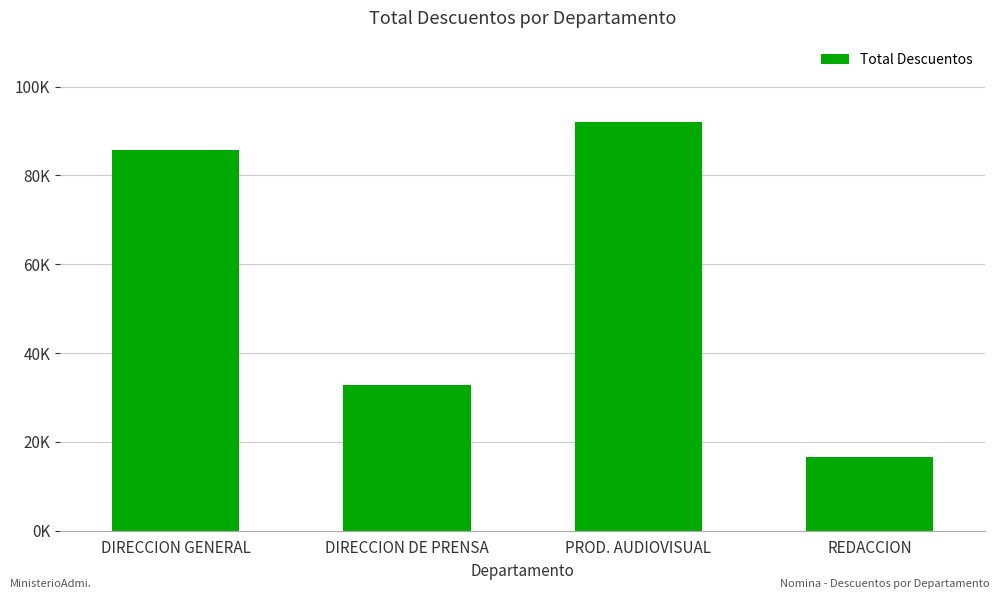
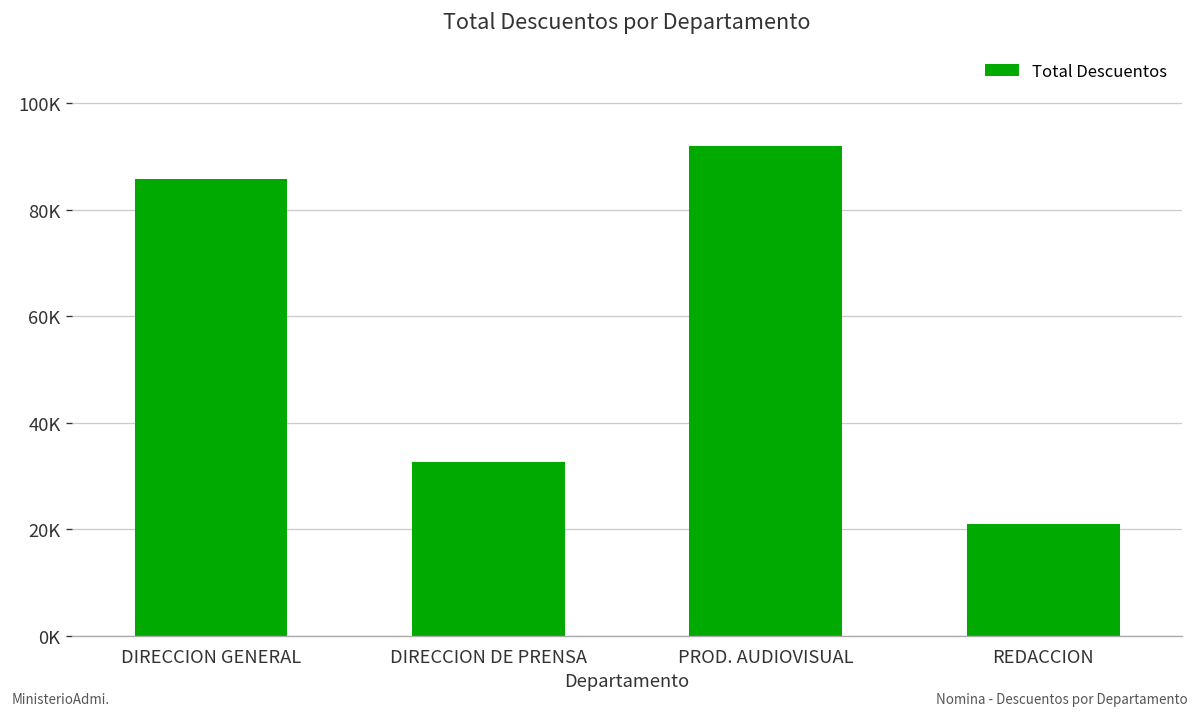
REDACCION: 17000 -> 21000
